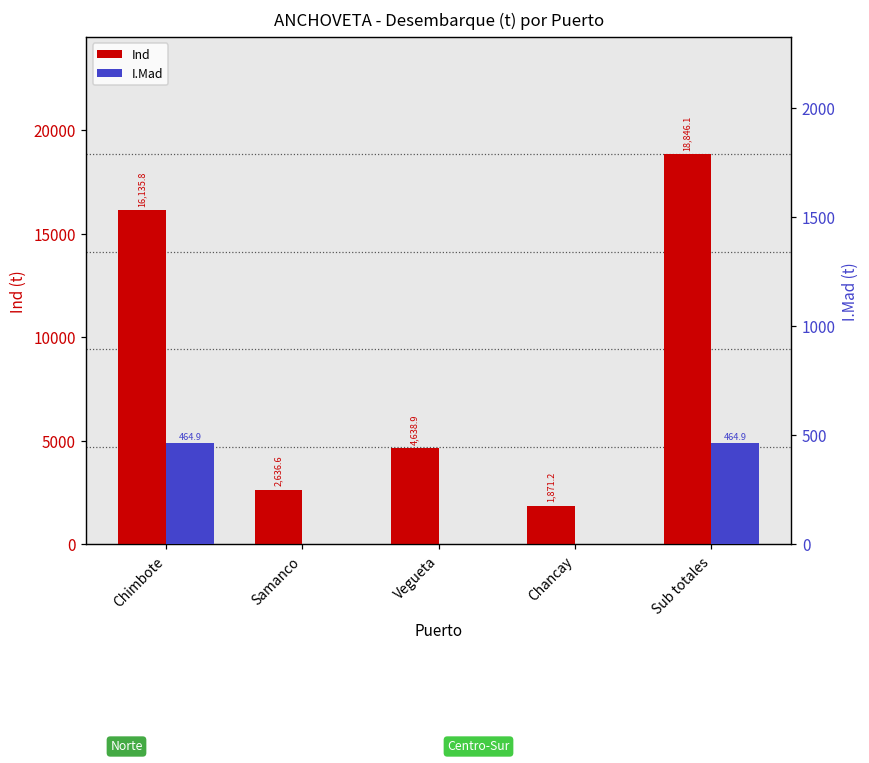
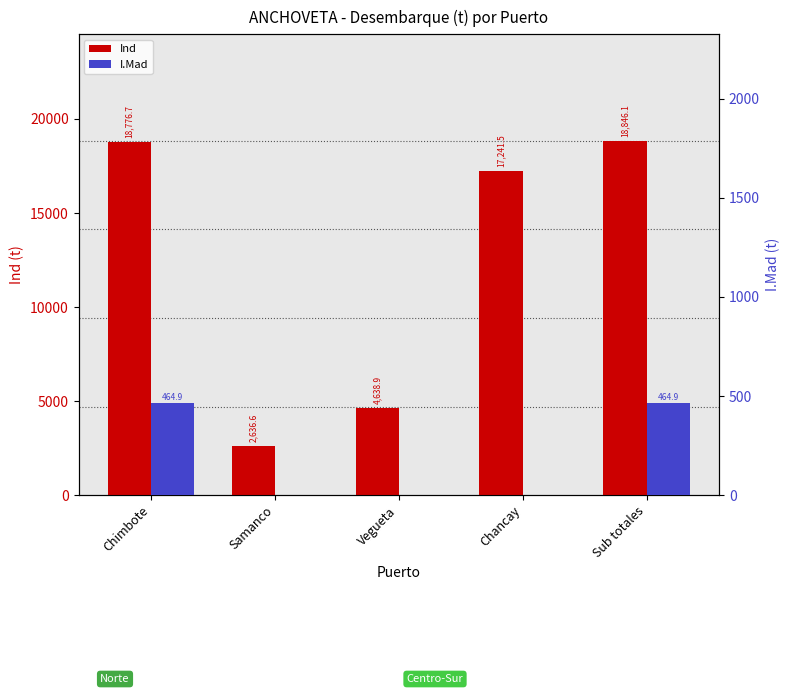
Ind, Chimbote: 16,135.8 -> 18,776.7
Ind, Chancay: 1,871.2 -> 17,241.5
